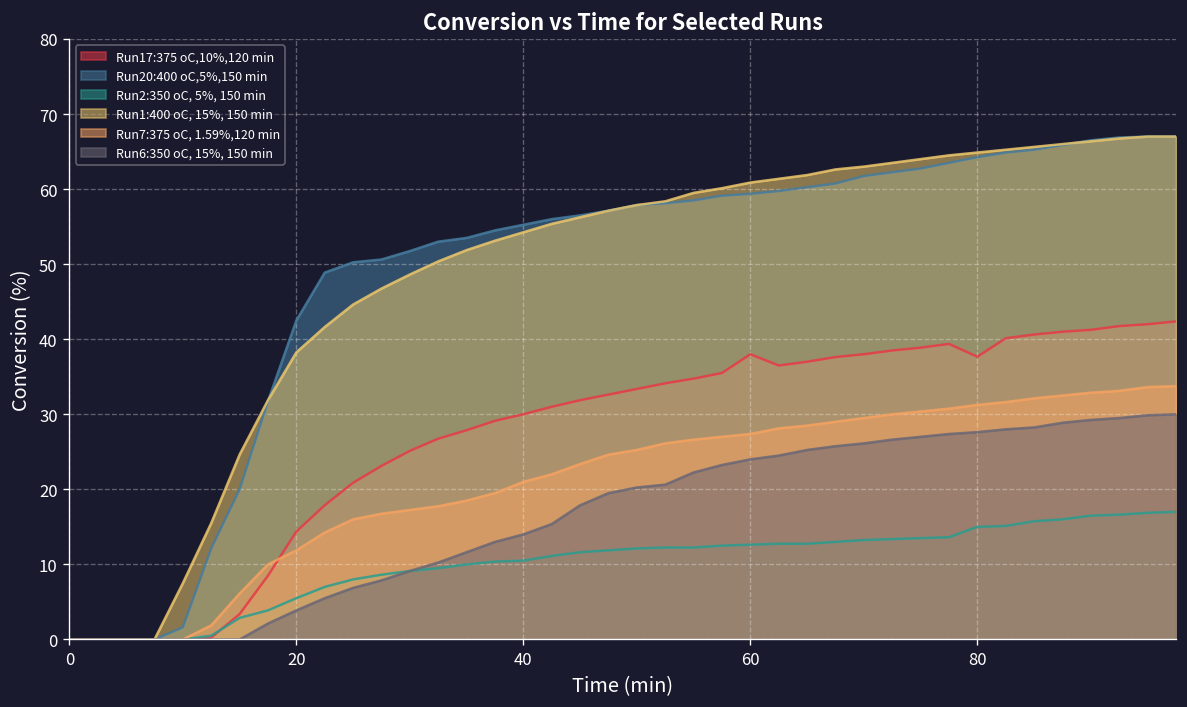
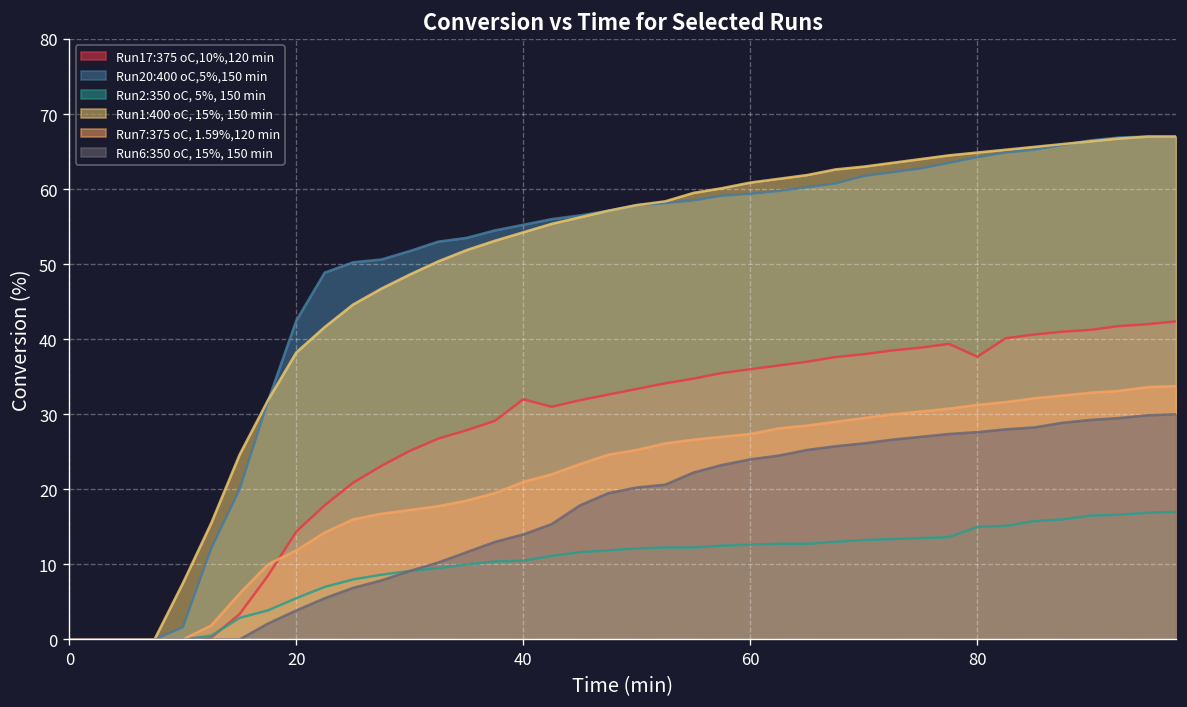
Run17:375 oC,10%,120 min, 40: 30 -> 32
Run17:375 oC,10%,120 min, 60: 38 -> 36
